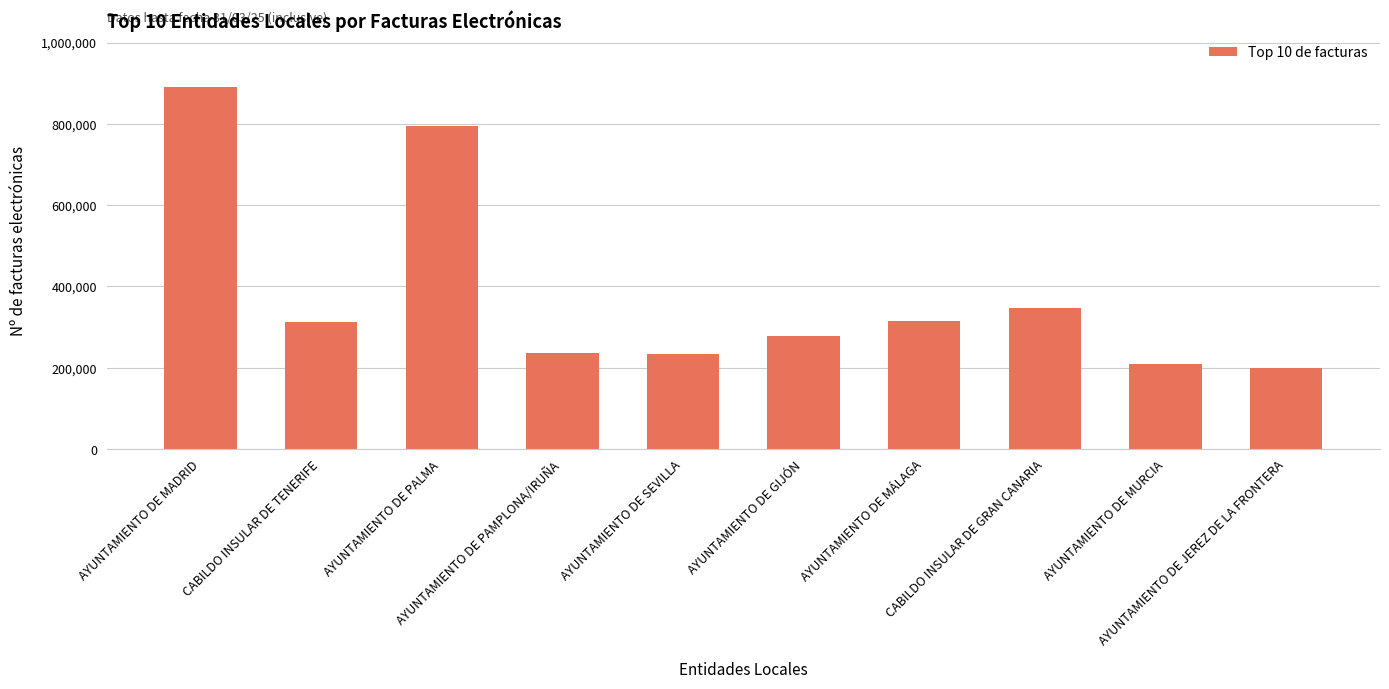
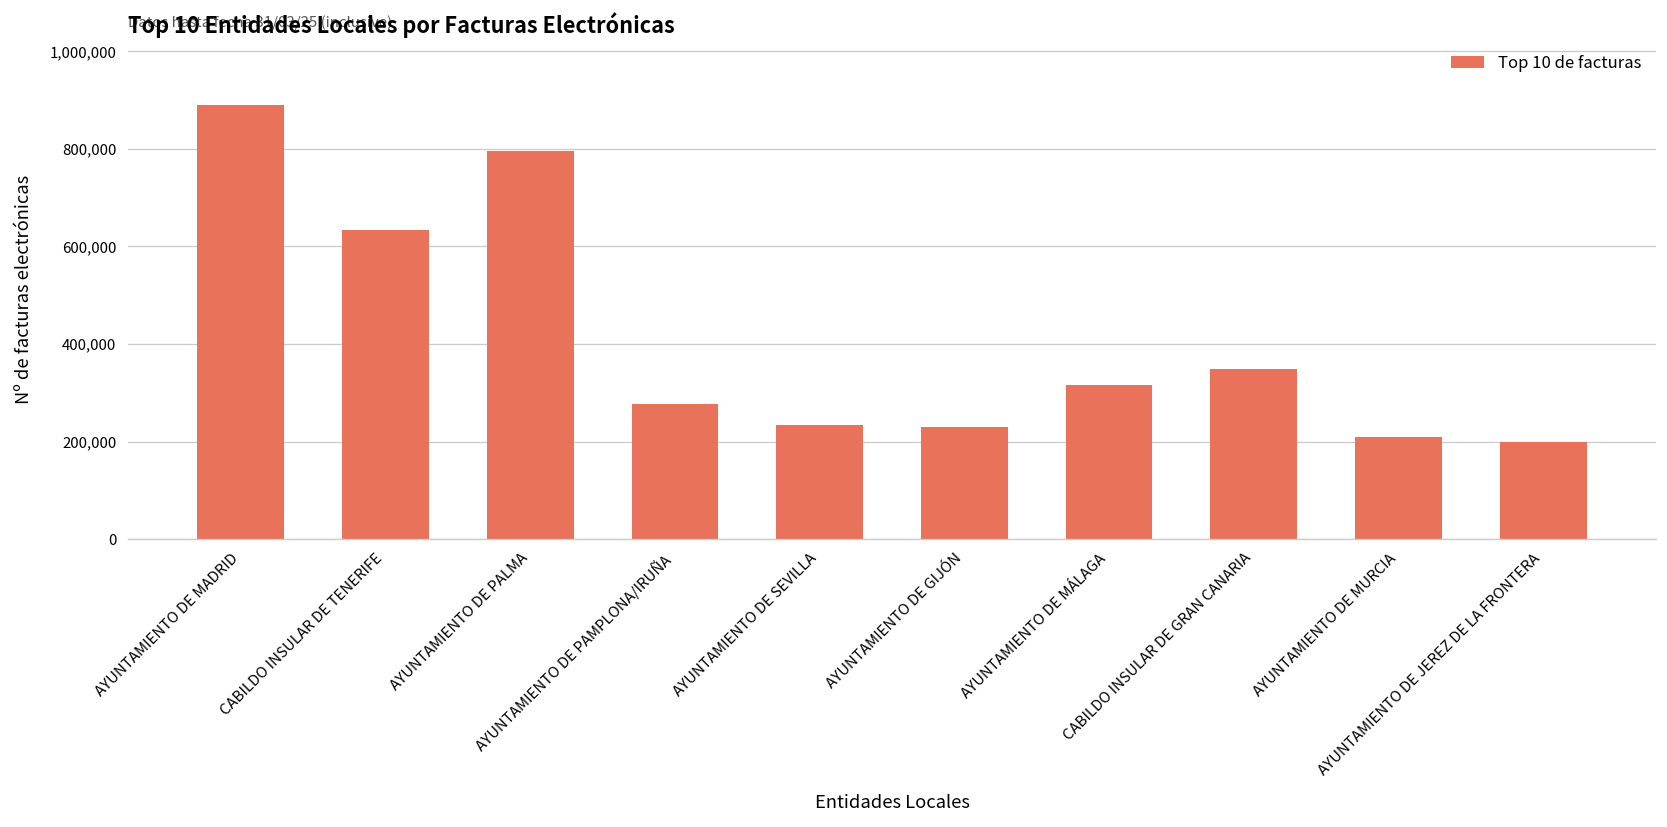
CABILDO INSULAR DE TENERIFE: 310,000 -> 630,000
AYUNTAMIENTO DE PAMPLONA/IRUÑA: 240,000 -> 280,000
AYUNTAMIENTO DE GIJÓN: 280,000 -> 230,000
